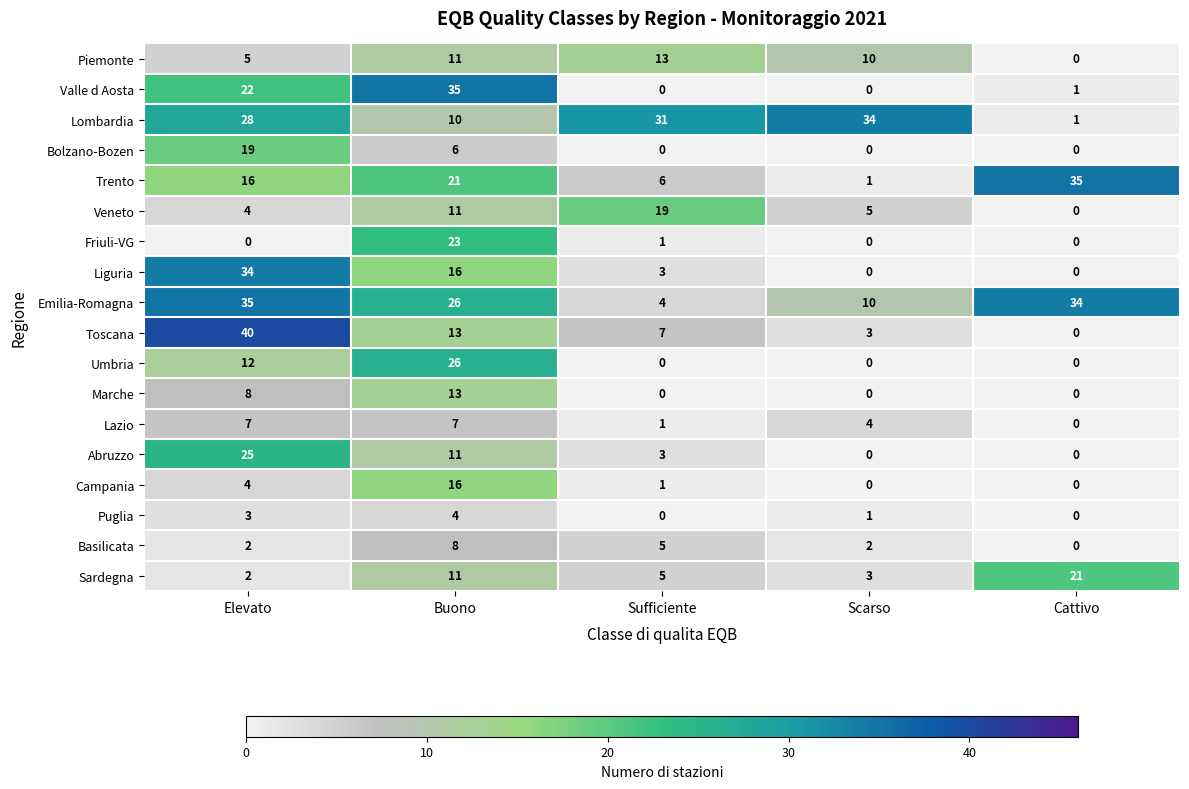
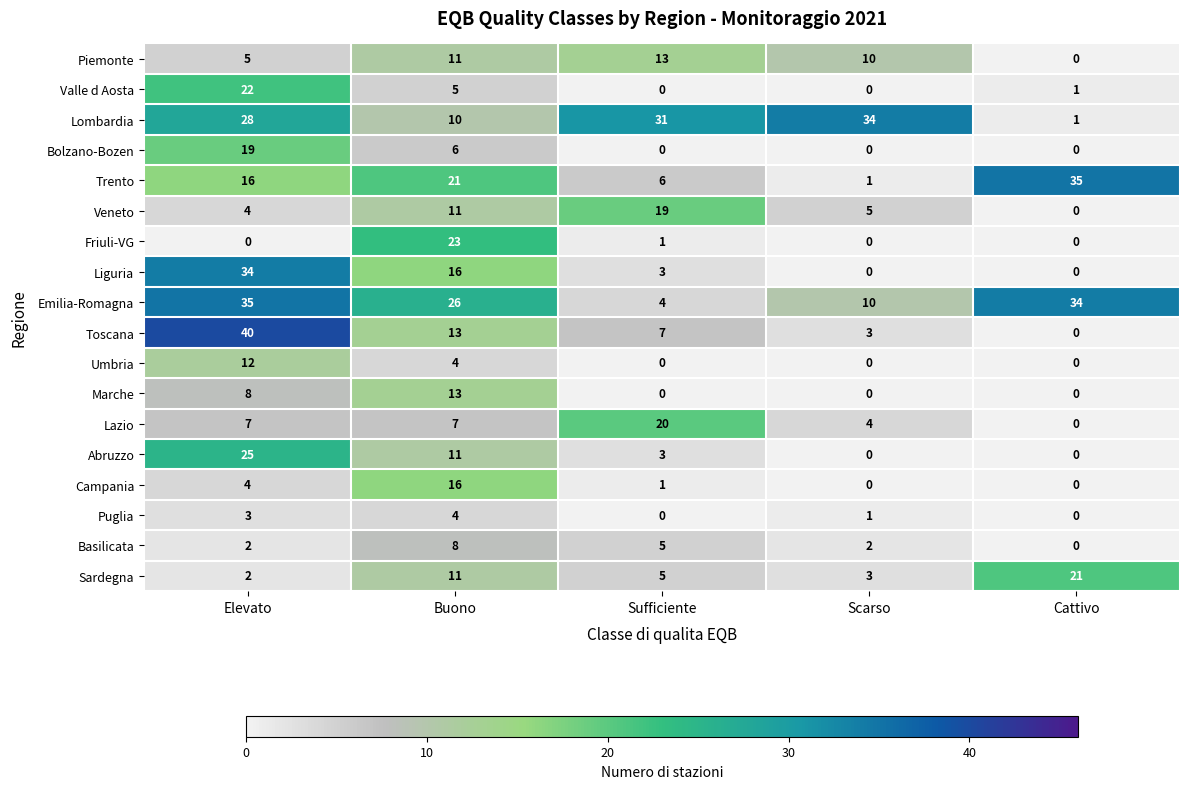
Valle d Aosta, Buono: 35 -> 5
Umbria, Buono: 26 -> 4
Lazio, Sufficiente: 1 -> 20
